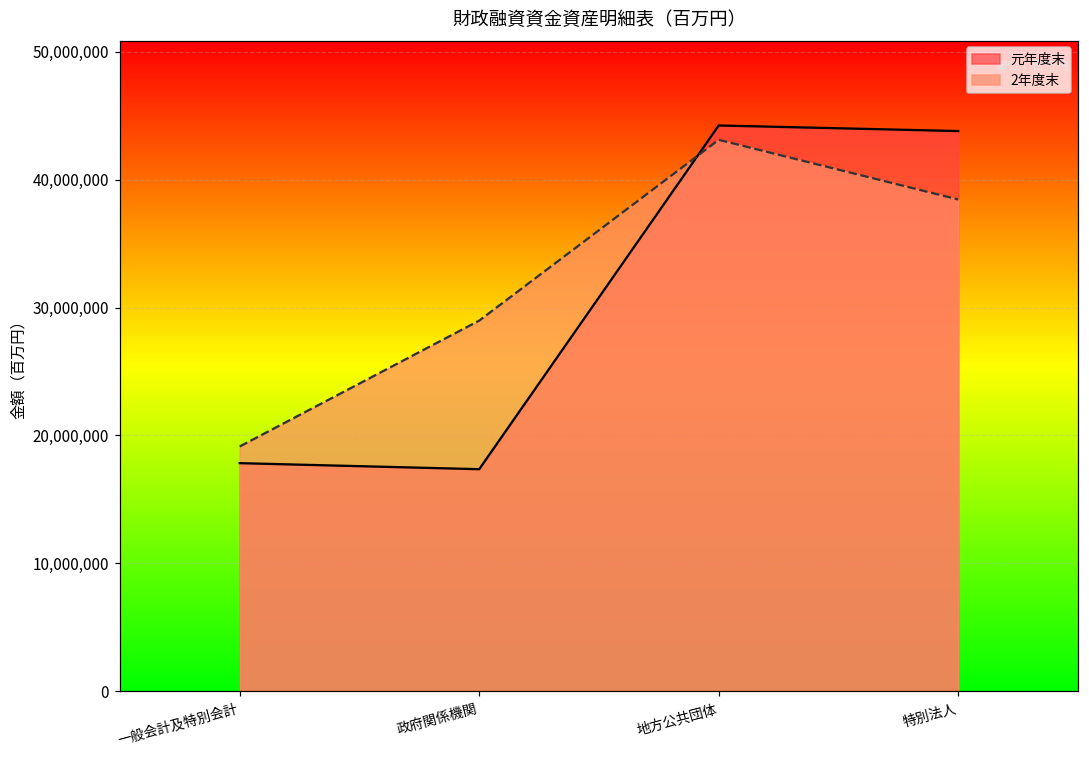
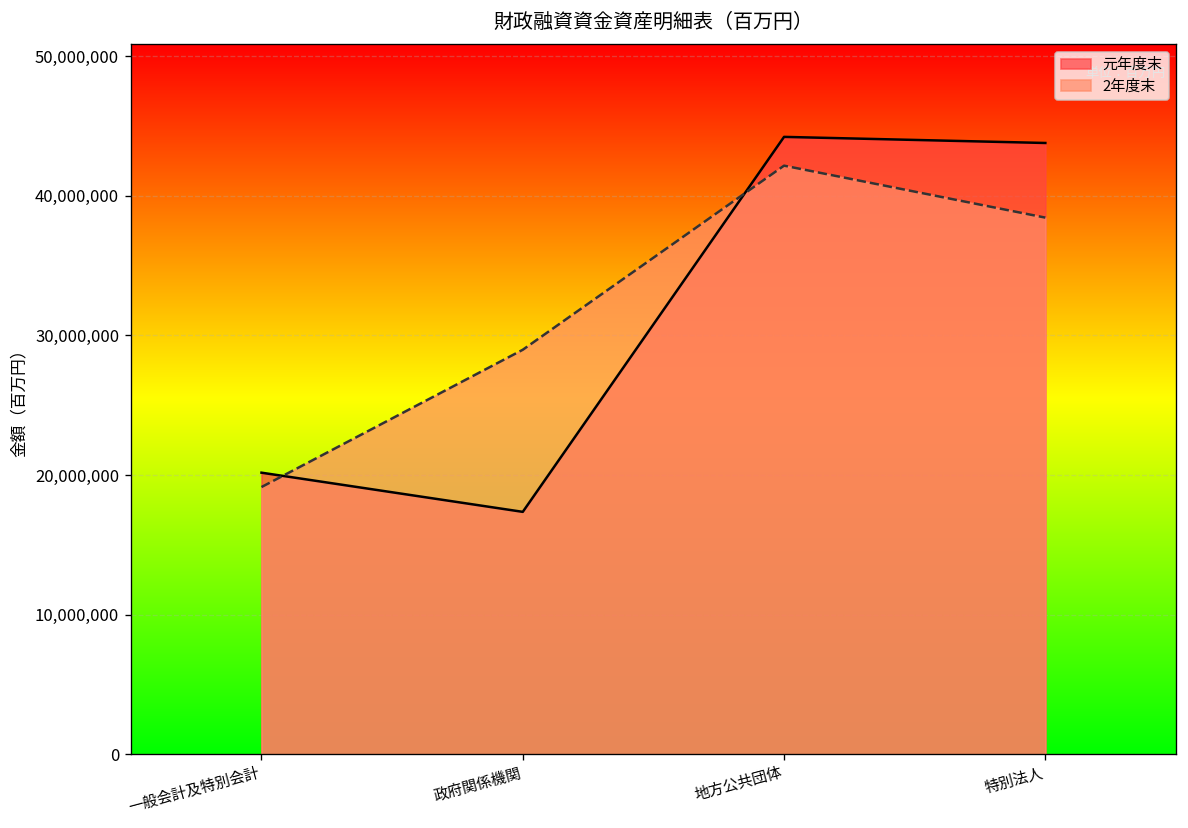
元年度末, 一般会計及特別会計: 17,800,000 -> 20,200,000
2年度末, 地方公共団体: 43,100,000 -> 42,200,000
